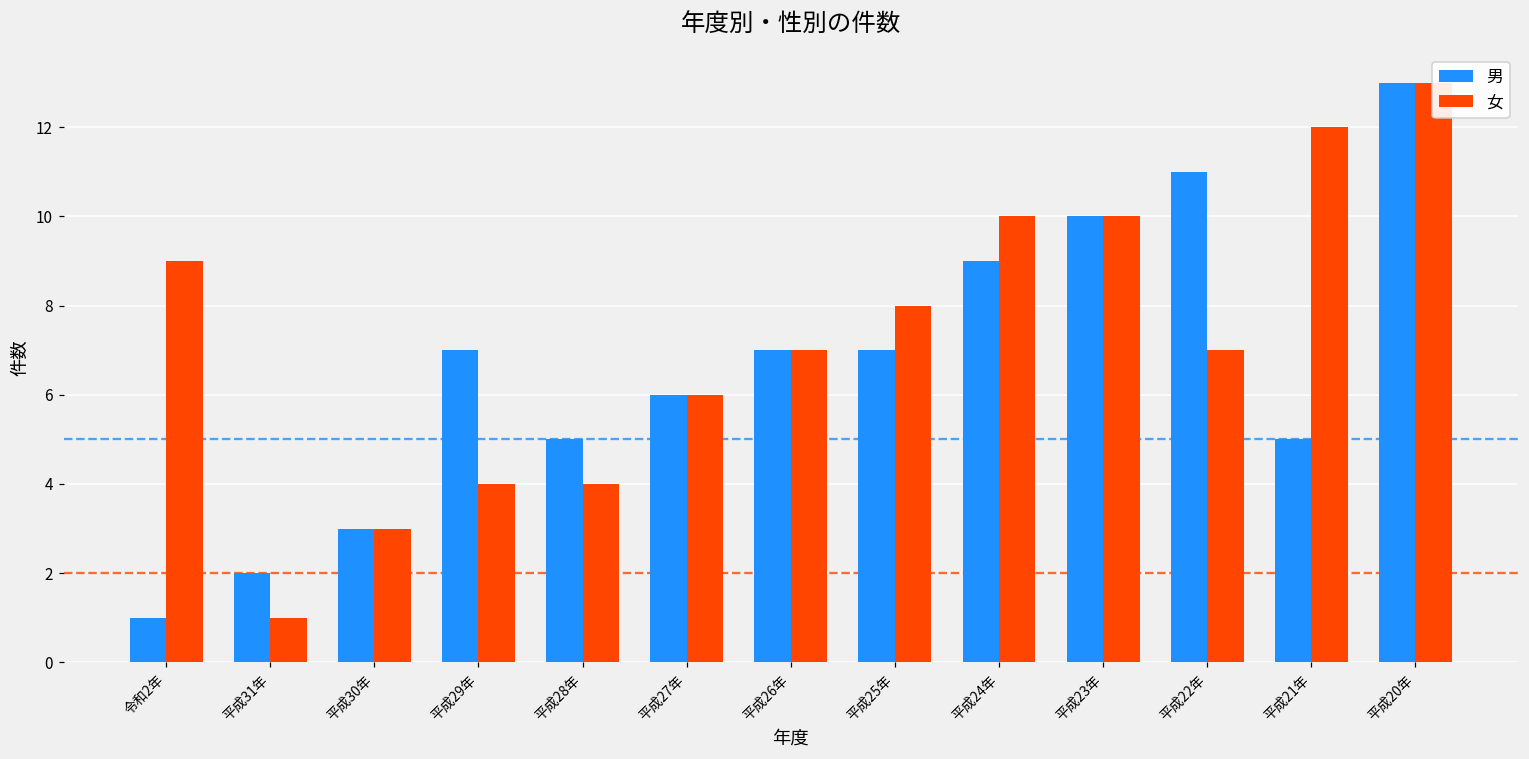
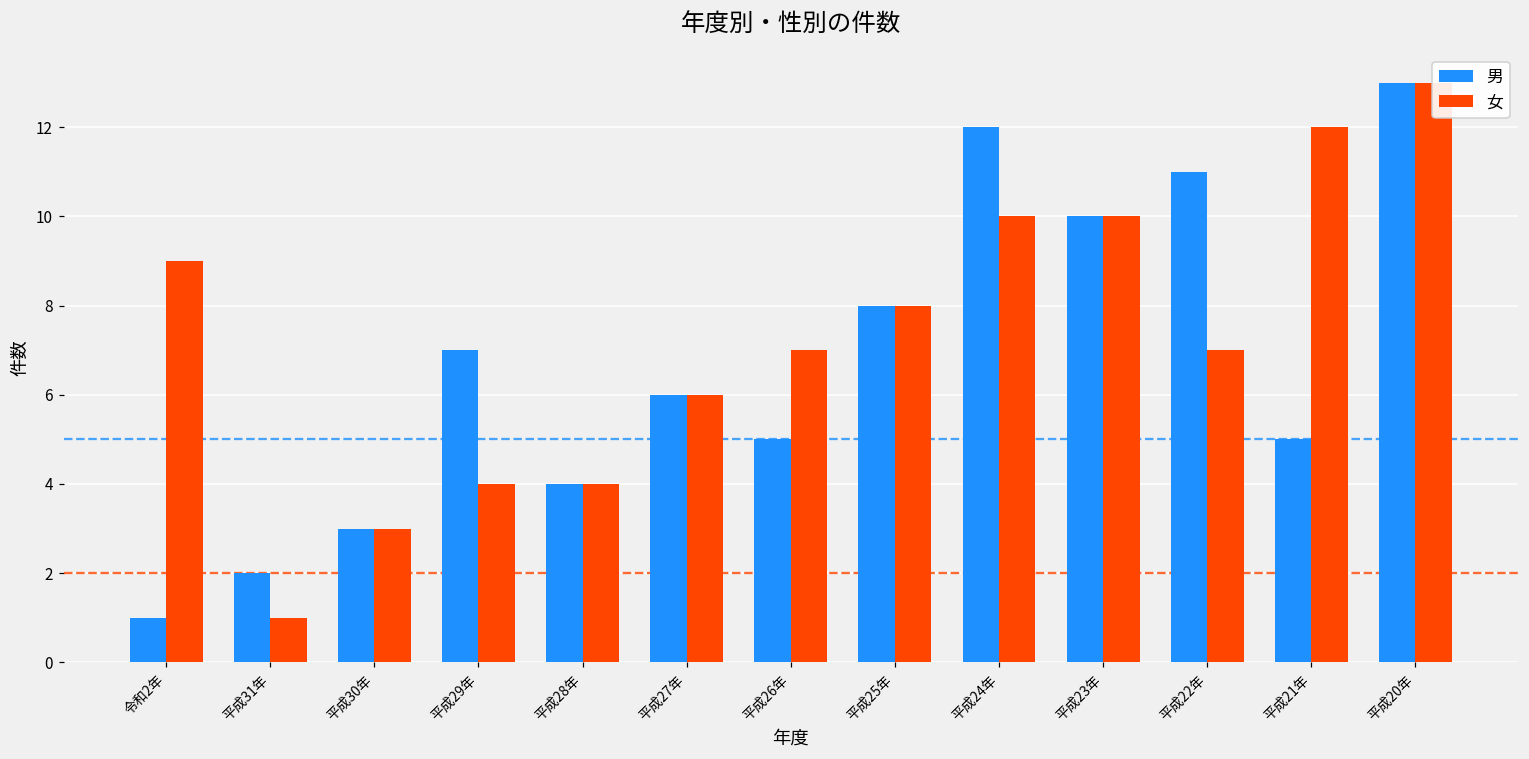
男, 平成28年: 5 -> 4
男, 平成26年: 7 -> 5
男, 平成25年: 7 -> 8
男, 平成24年: 9 -> 12
